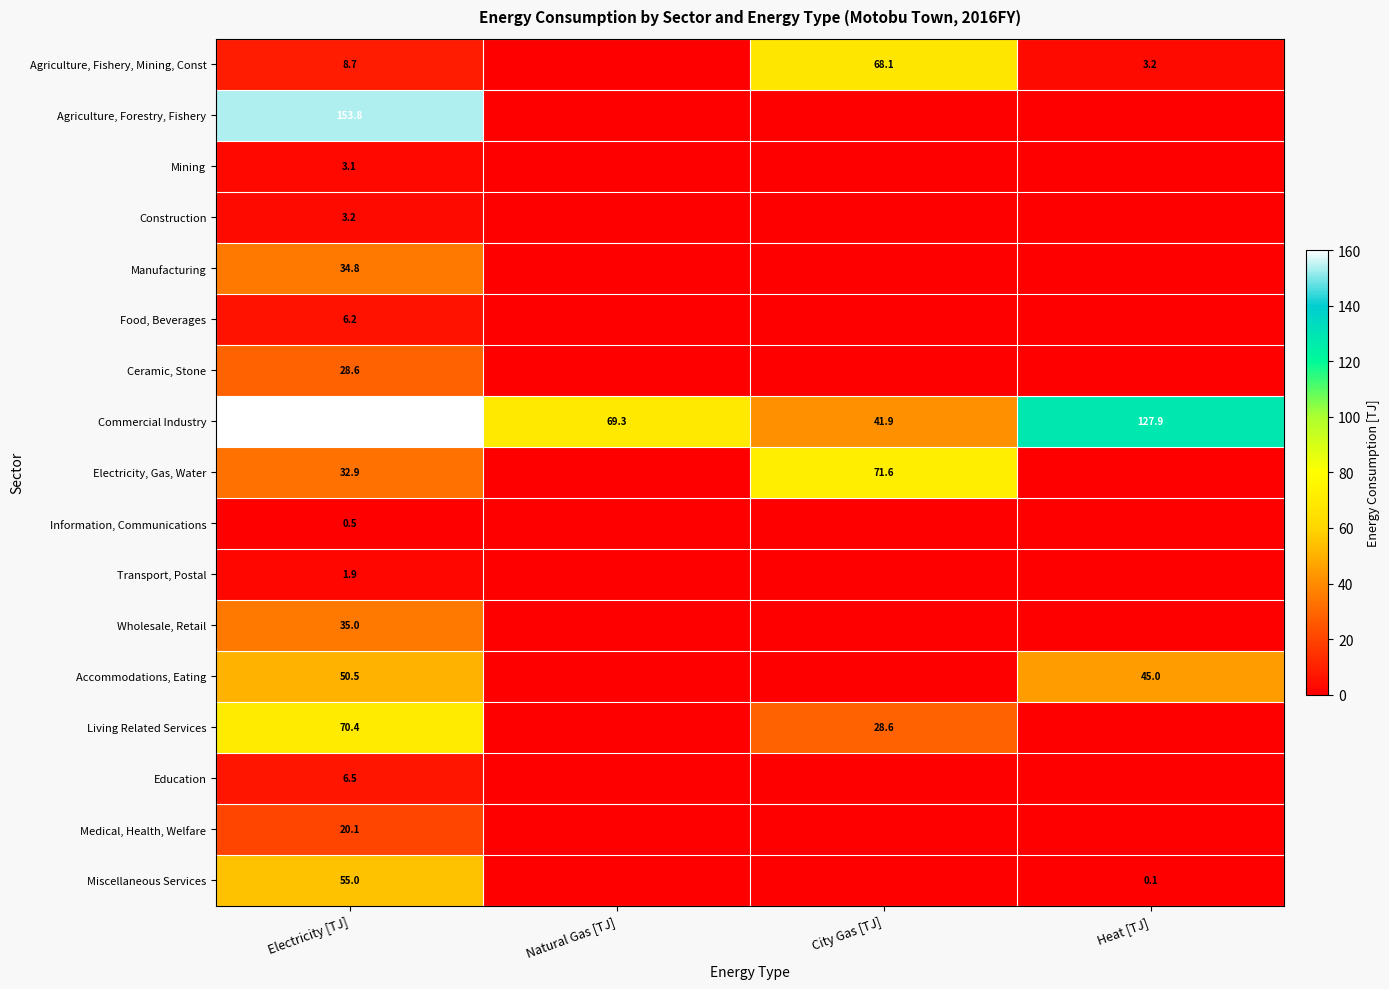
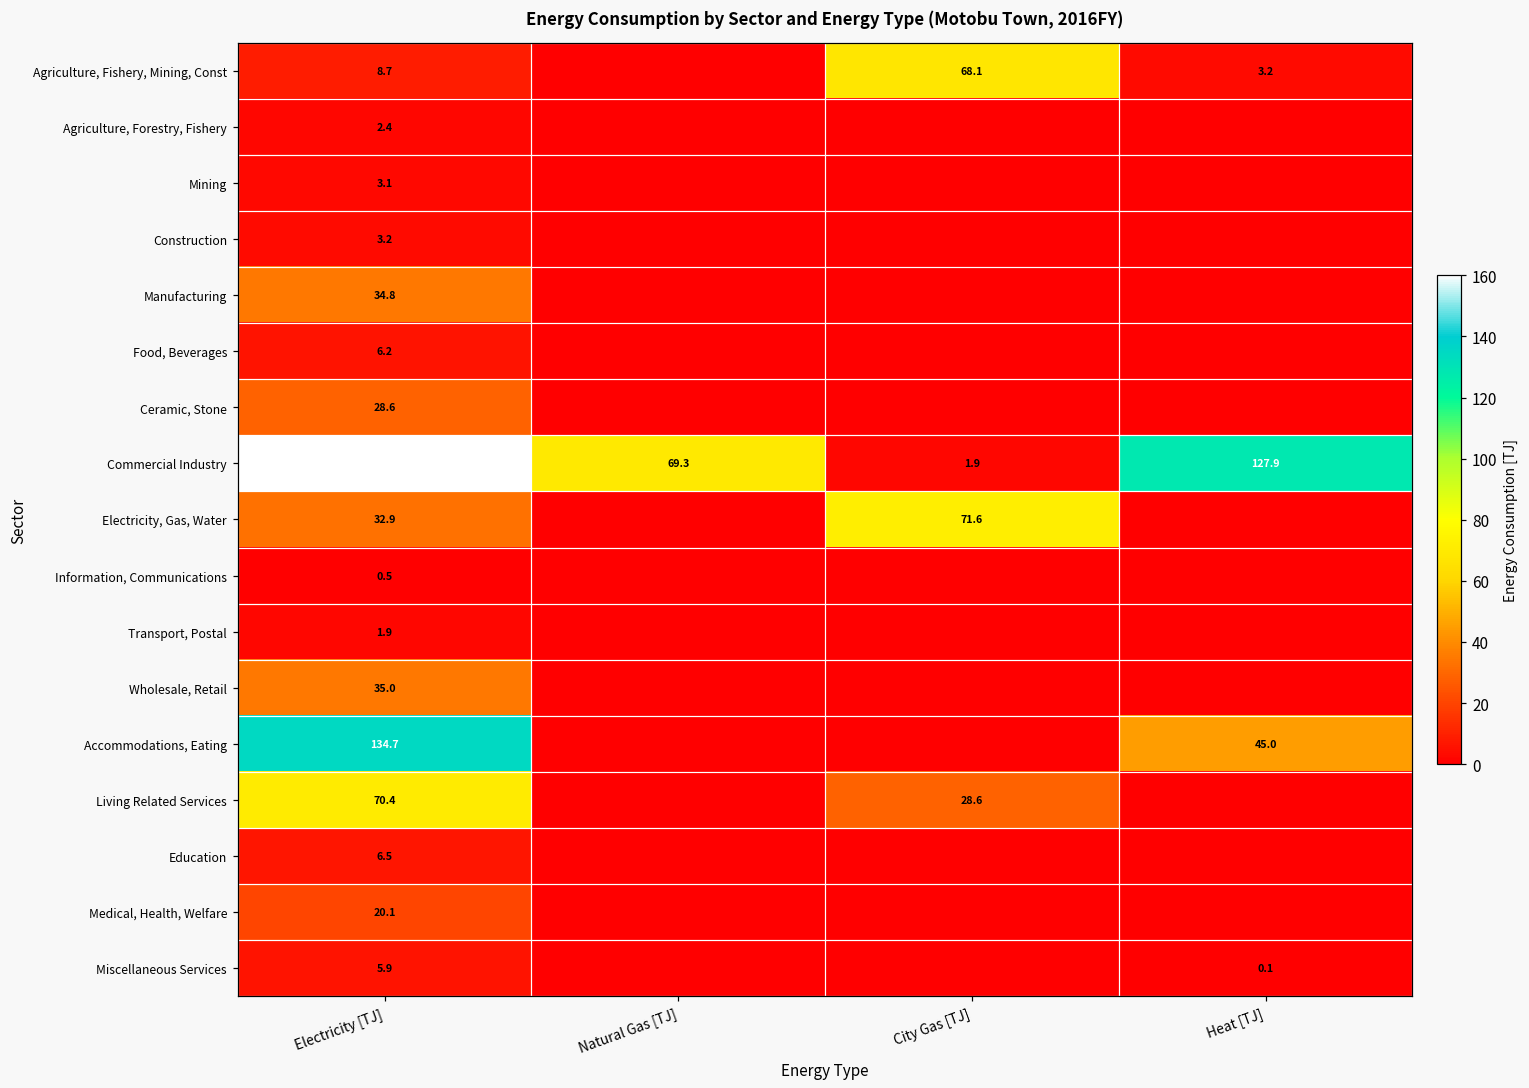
Agriculture, Forestry, Fishery, Electricity [TJ]: 153.8 -> 2.4
Commercial Industry, City Gas [TJ]: 41.9 -> 1.9
Accommodations, Eating, Electricity [TJ]: 50.5 -> 134.7
Miscellaneous Services, Electricity [TJ]: 55.0 -> 5.9
